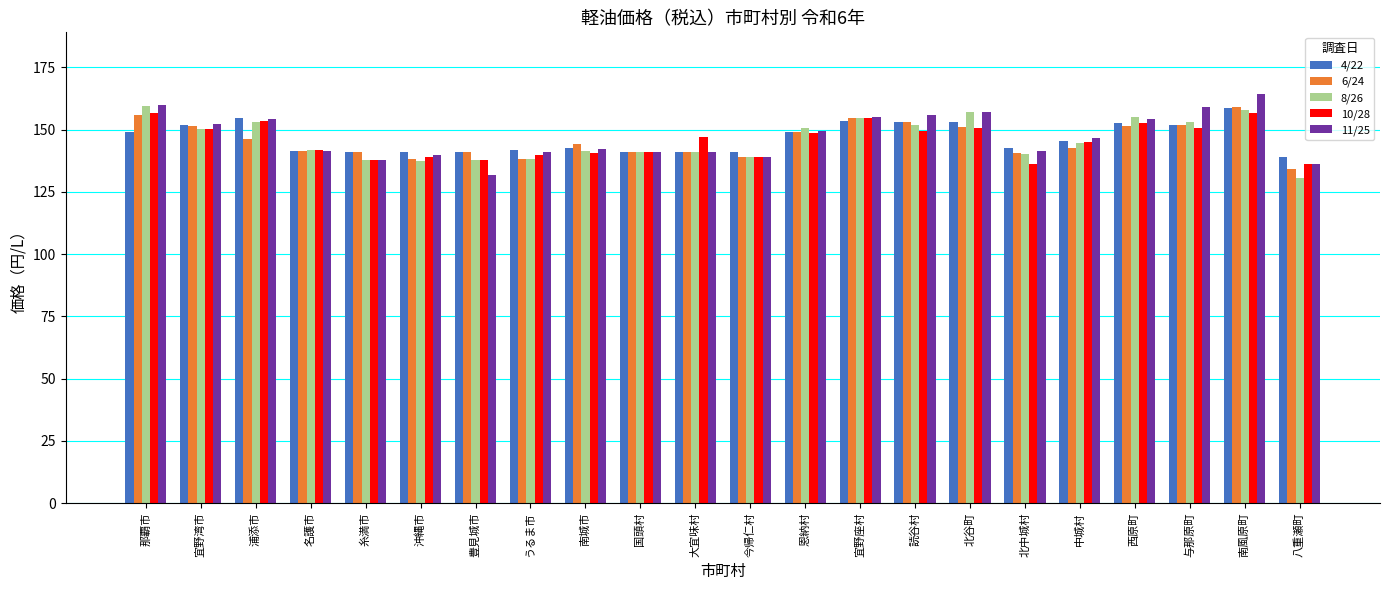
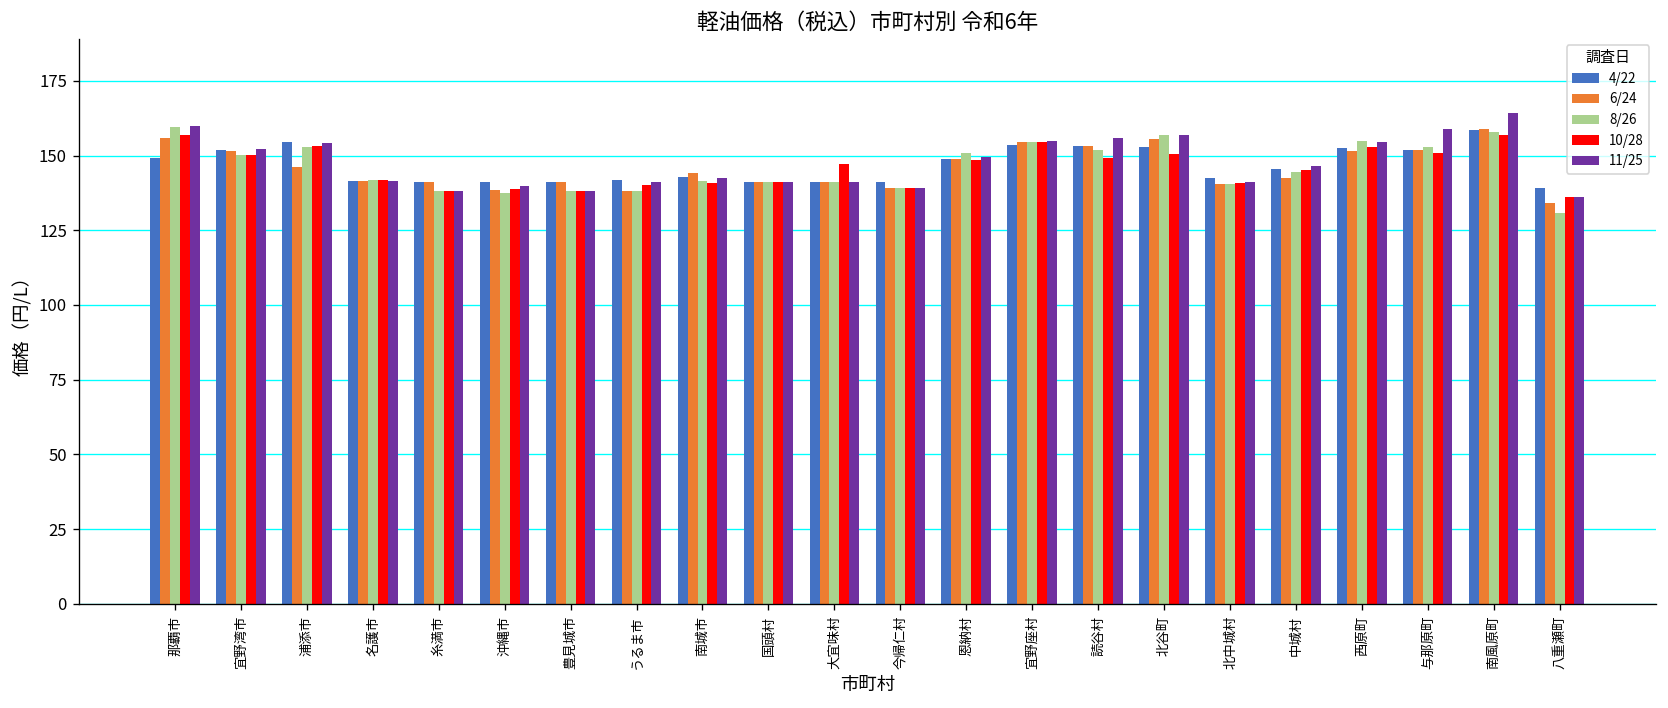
11/25, 豊見城市: 132 -> 138
6/24, 北谷町: 151 -> 155
10/28, 北中城村: 136 -> 141
